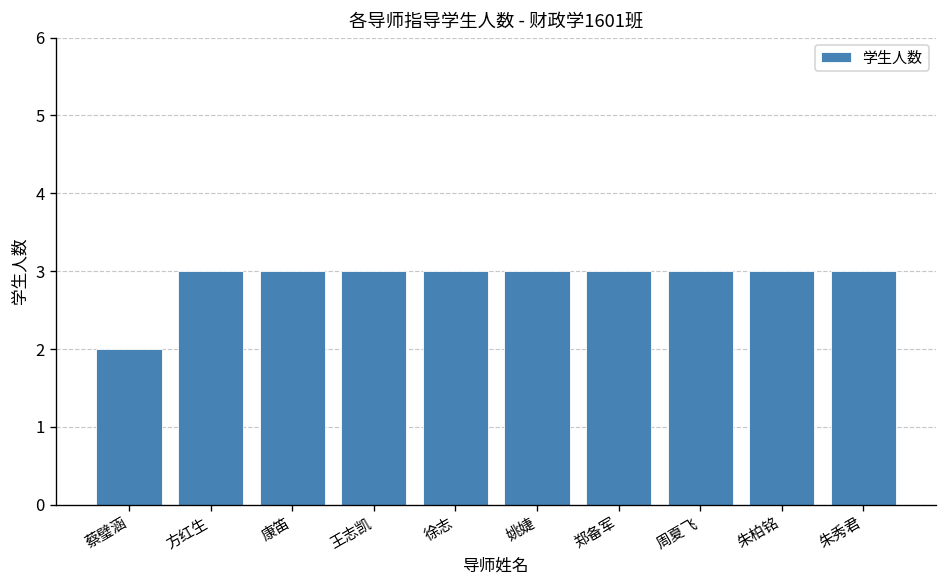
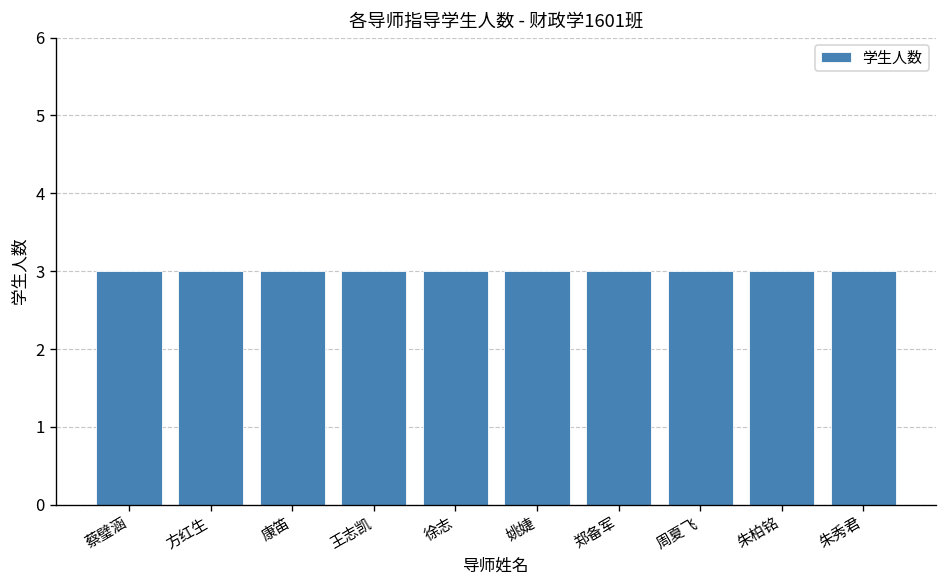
蔡璧涵: 2 -> 3
